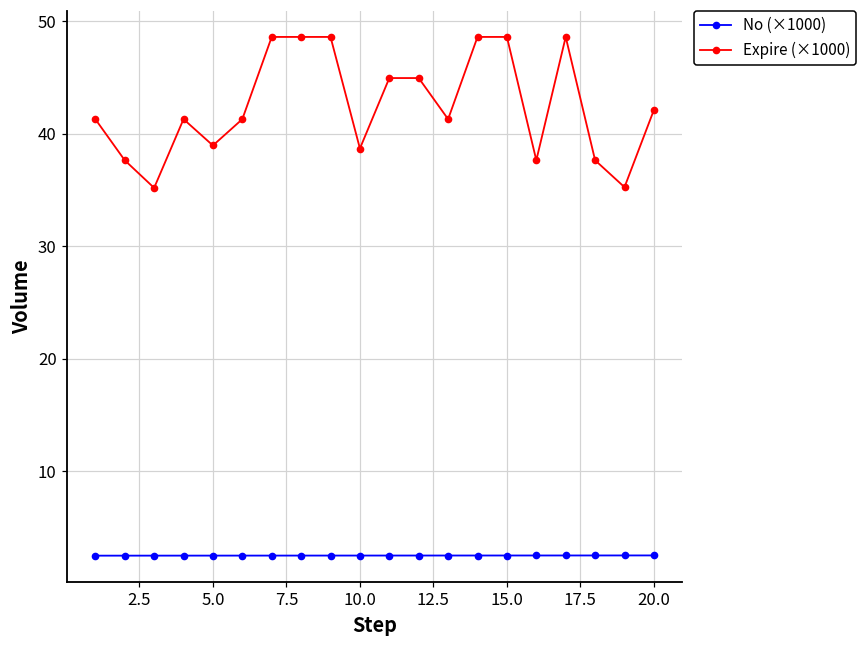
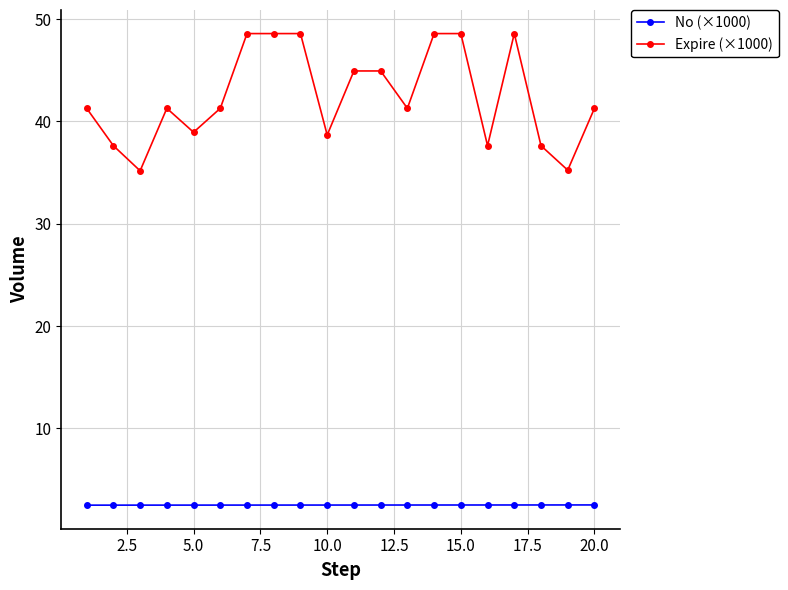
Expire (×1000), 20.0: 42.1 -> 41.3
